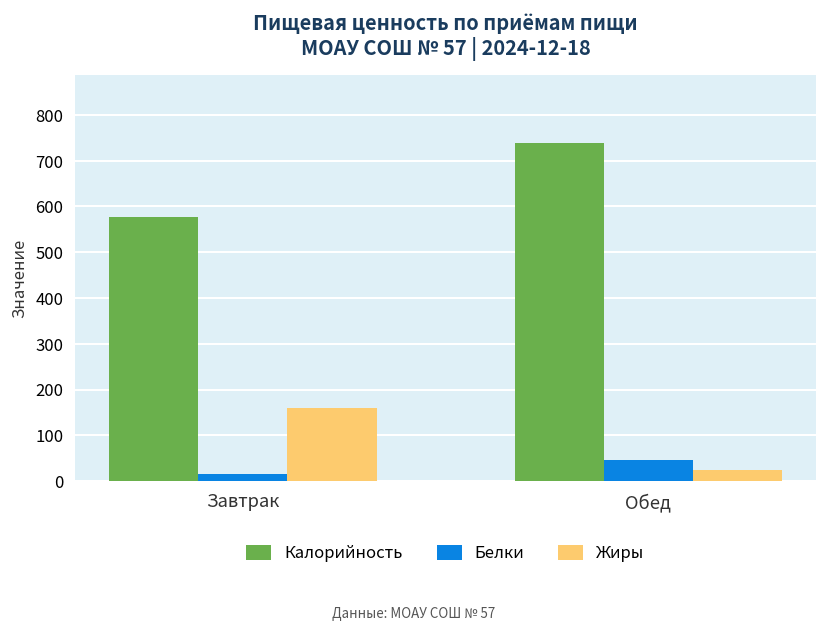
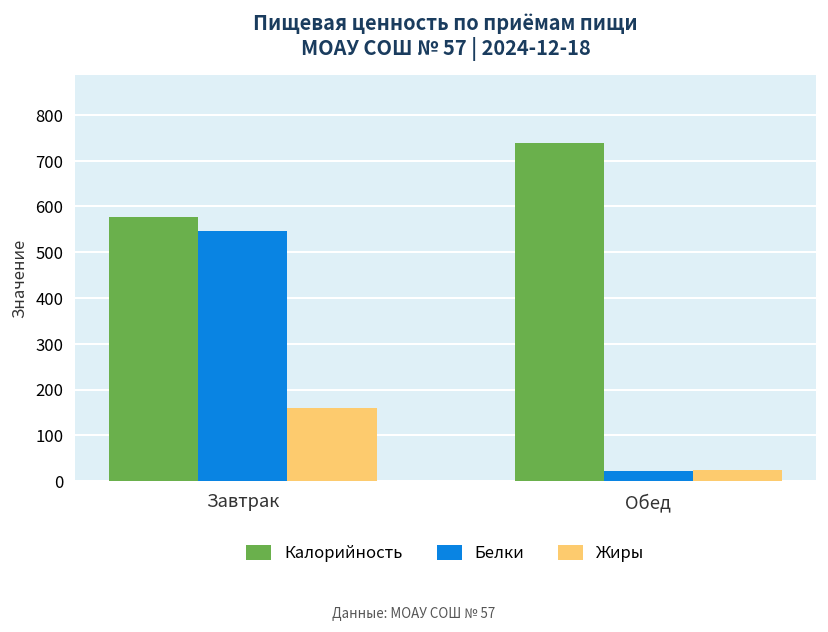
Белки, Завтрак: 10 -> 550
Белки, Обед: 50 -> 20
